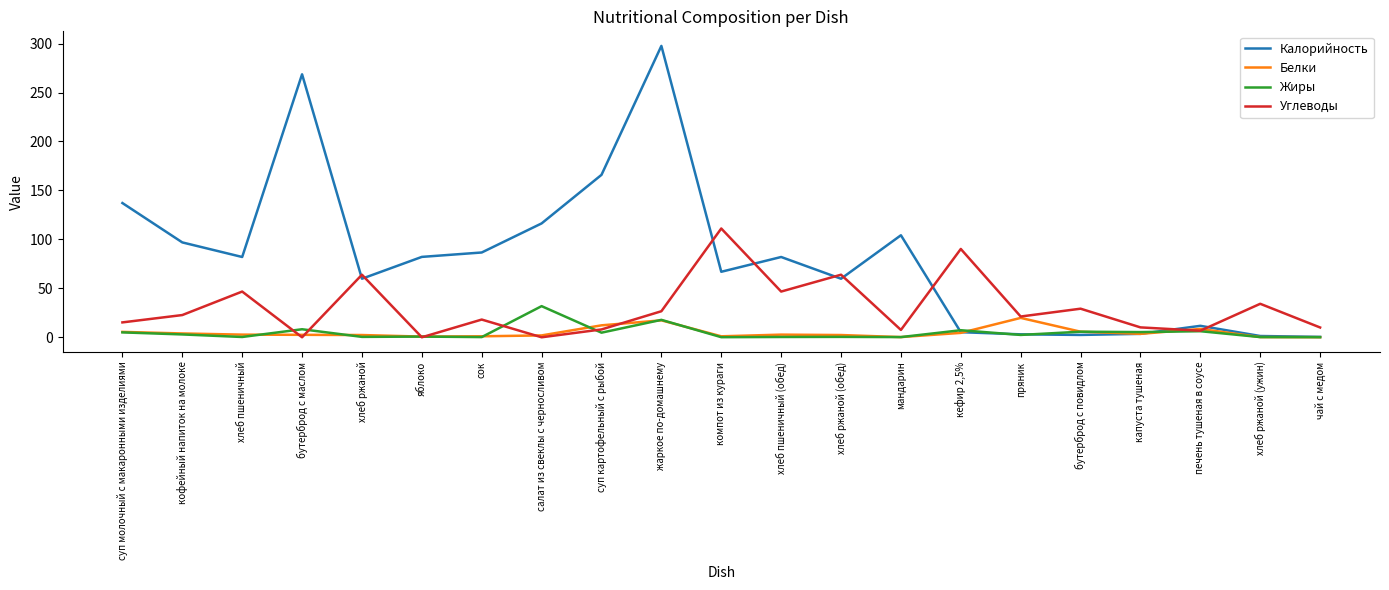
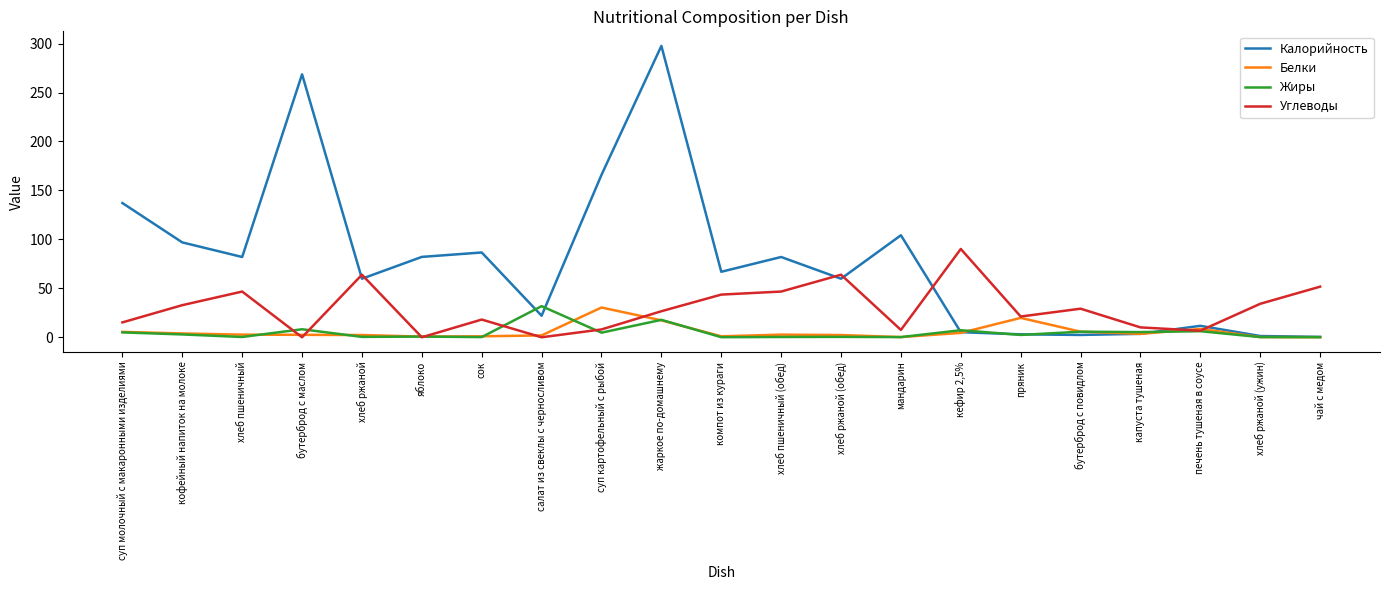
Углеводы, кофейный напиток на молоке: 20 -> 30
Калорийность, салат из свеклы с черносливом: 120 -> 20
Белки, суп картофельный с рыбой: 10 -> 30
Углеводы, компот из кураги: 110 -> 40
Углеводы, чай с медом: 10 -> 50
